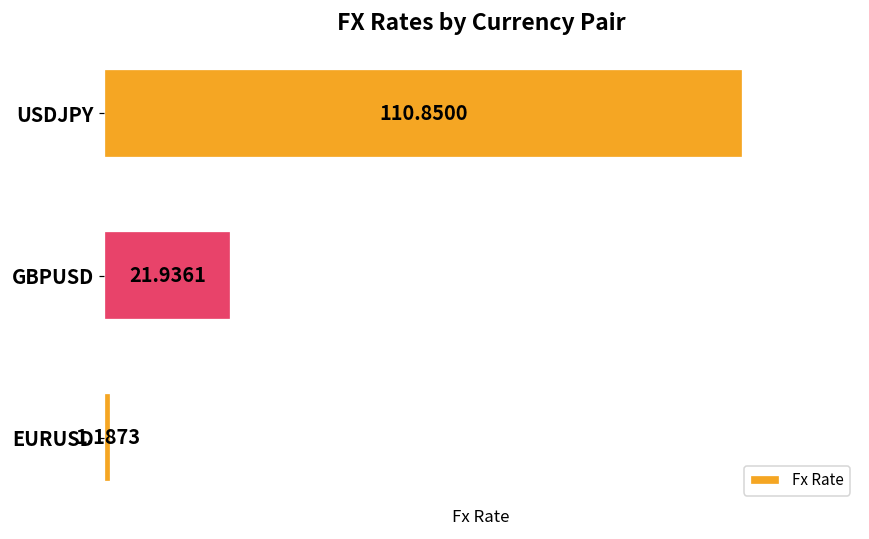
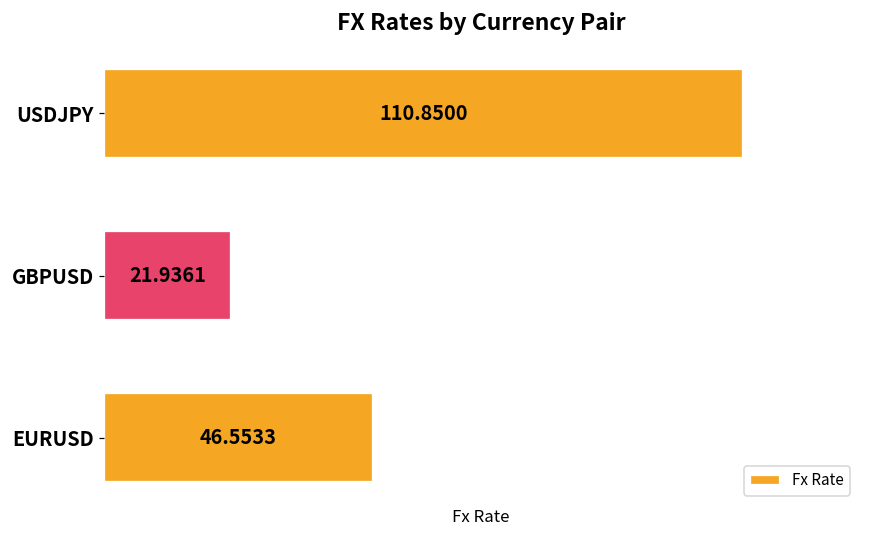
EURUSD: 1.1873 -> 46.5533
